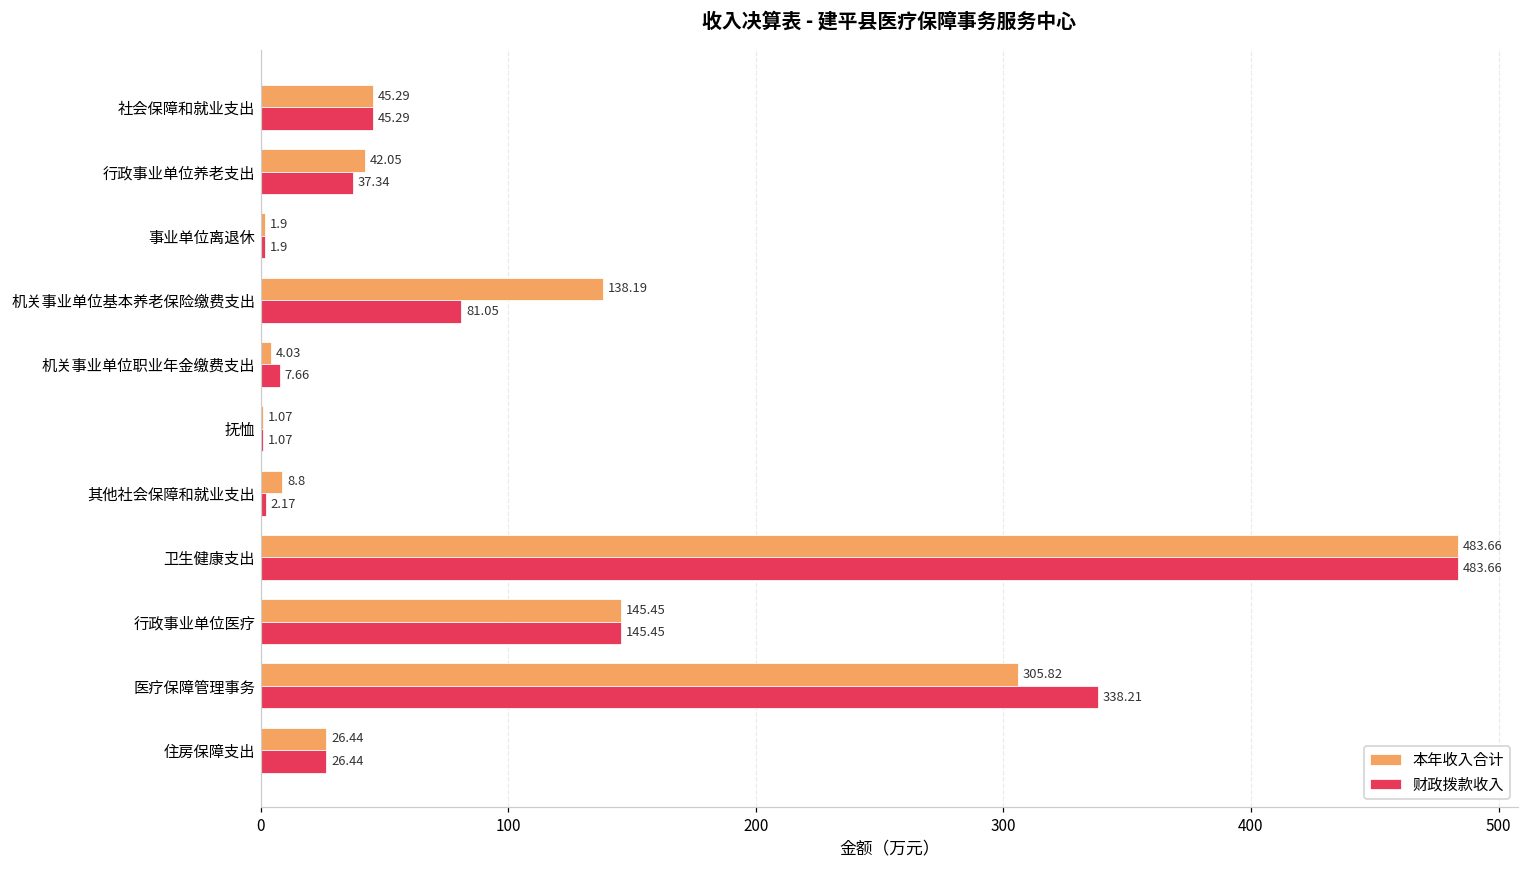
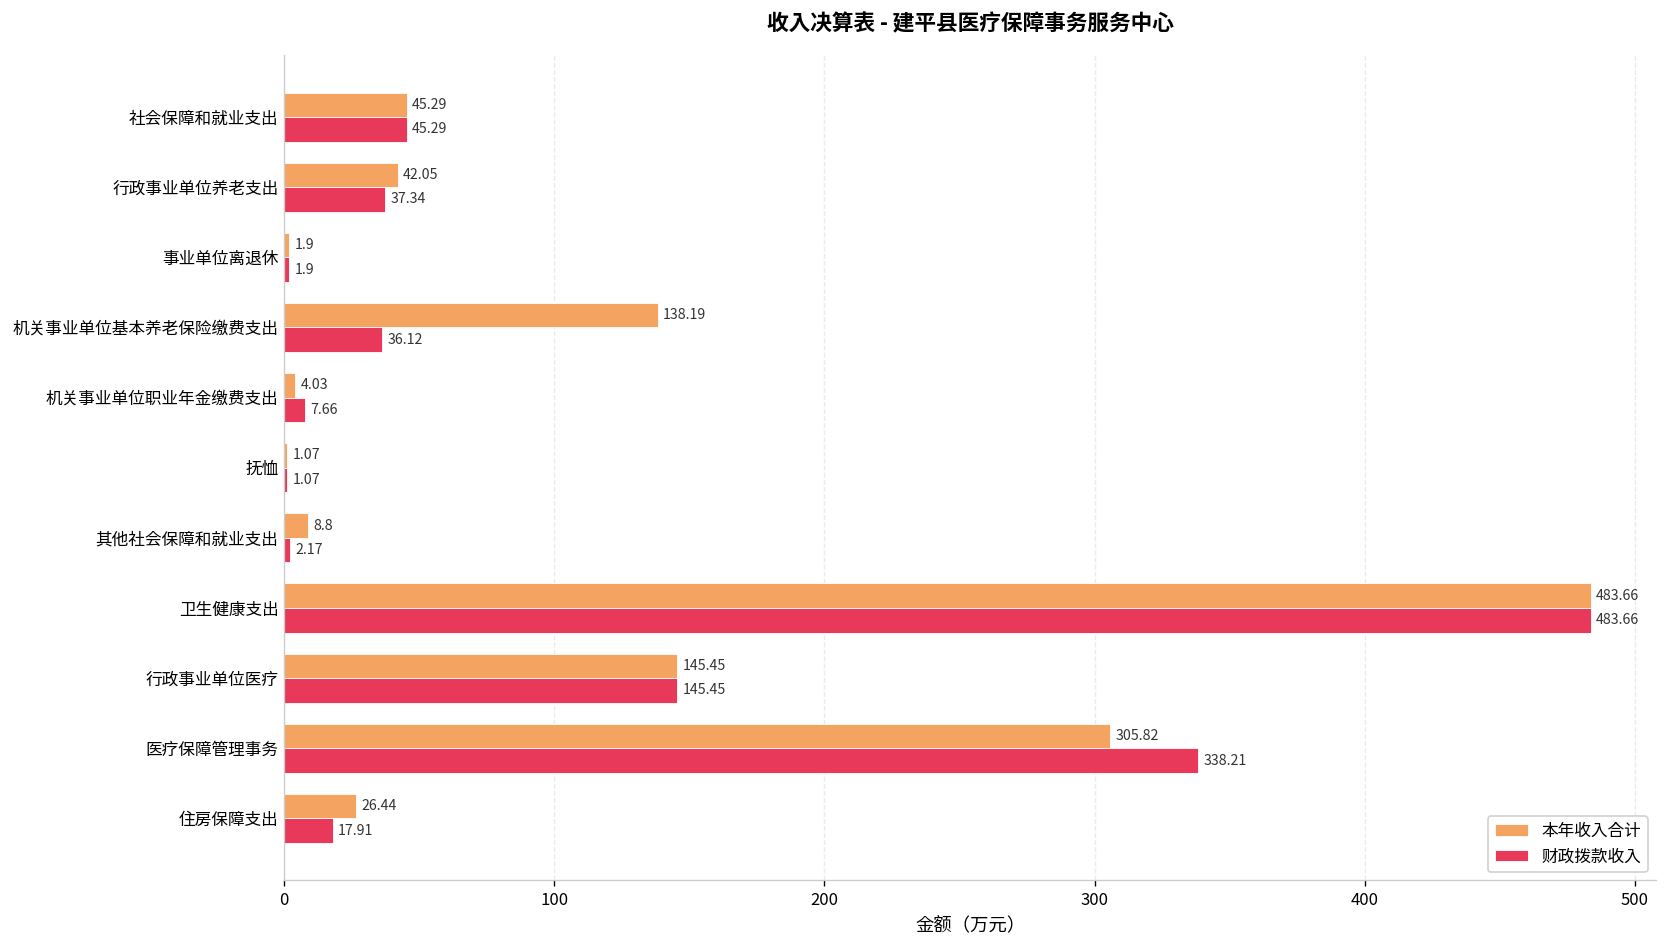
财政拨款收入, 机关事业单位基本养老保险缴费支出: 81.05 -> 36.12
财政拨款收入, 住房保障支出: 26.44 -> 17.91
